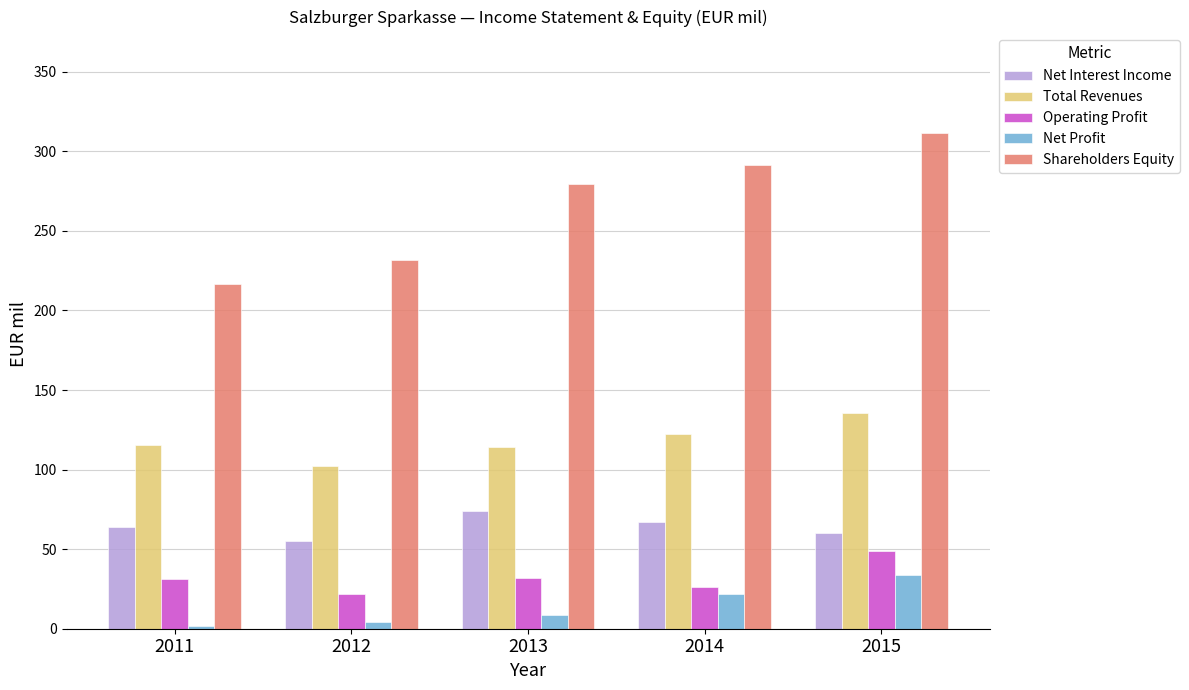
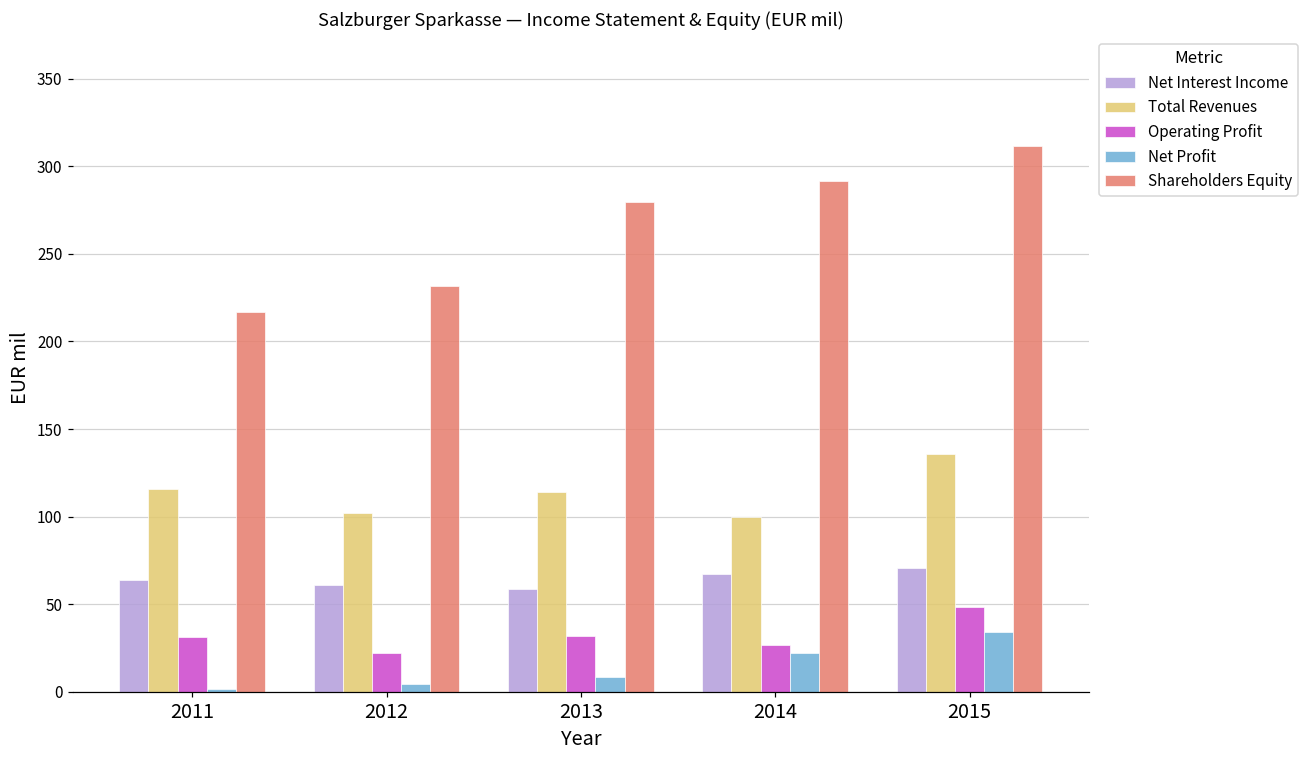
Net Interest Income, 2012: 55 -> 61
Net Interest Income, 2013: 74 -> 59
Total Revenues, 2014: 122 -> 99
Net Interest Income, 2015: 60 -> 71
